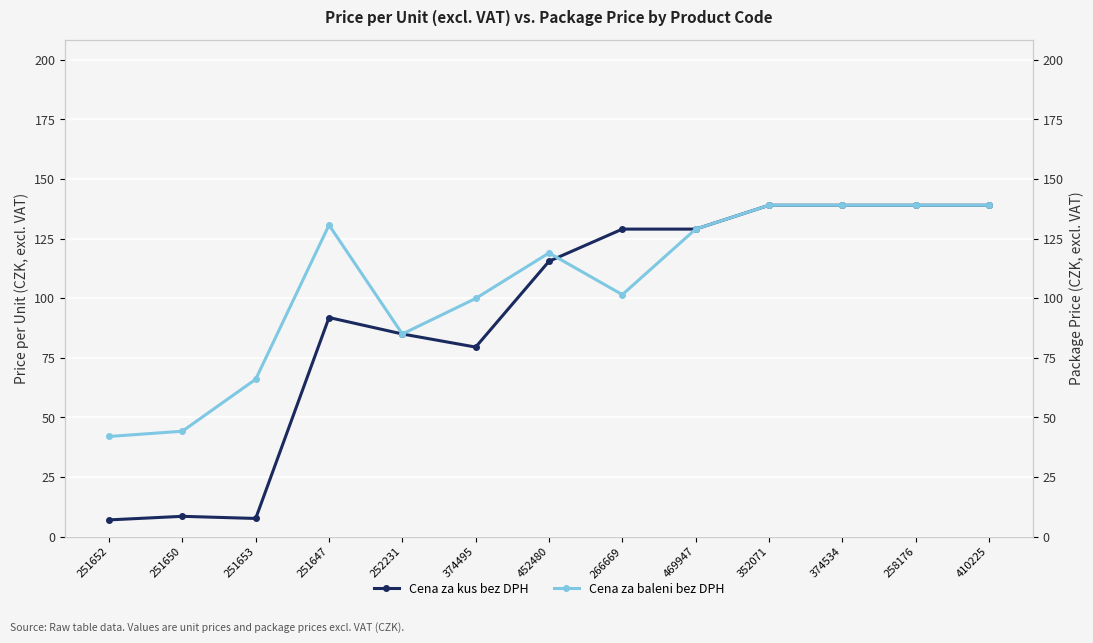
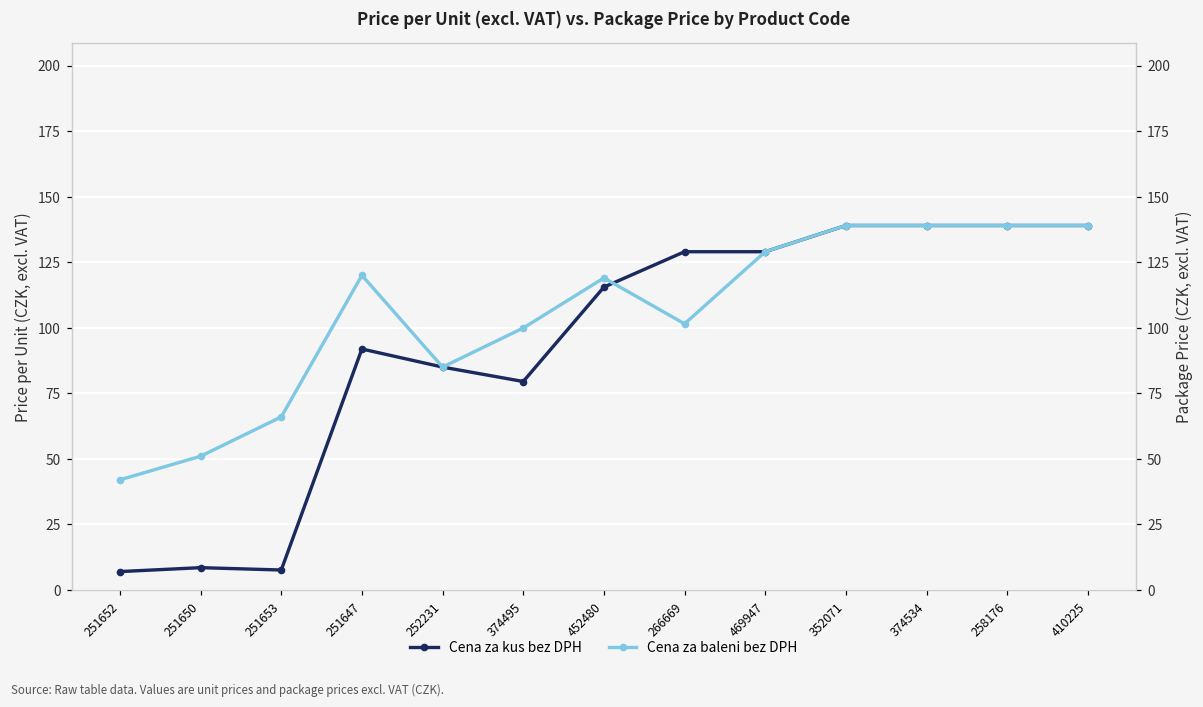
Cena za baleni bez DPH, 251650: 44 -> 51
Cena za baleni bez DPH, 251647: 131 -> 120
